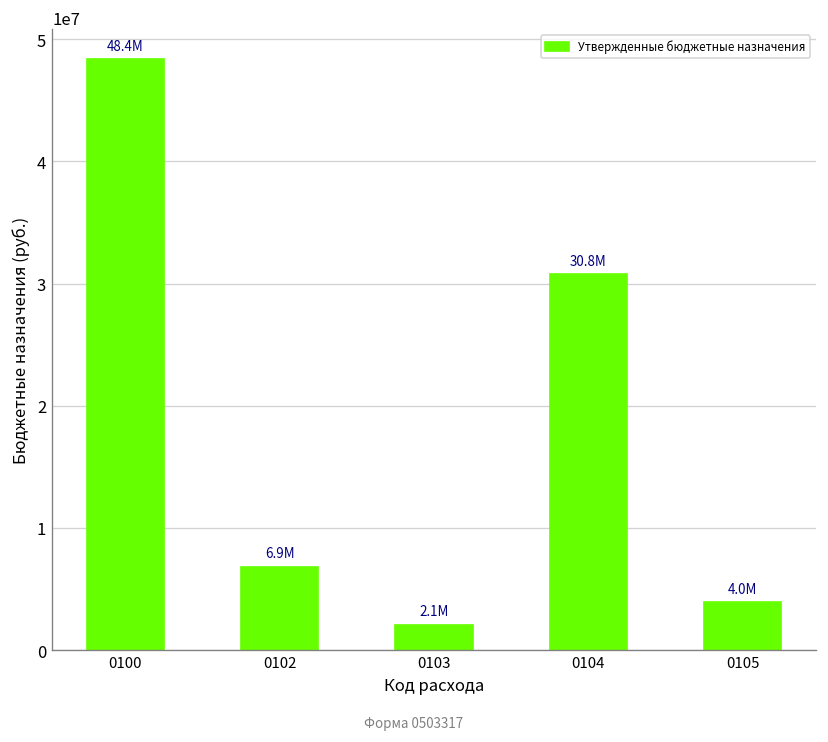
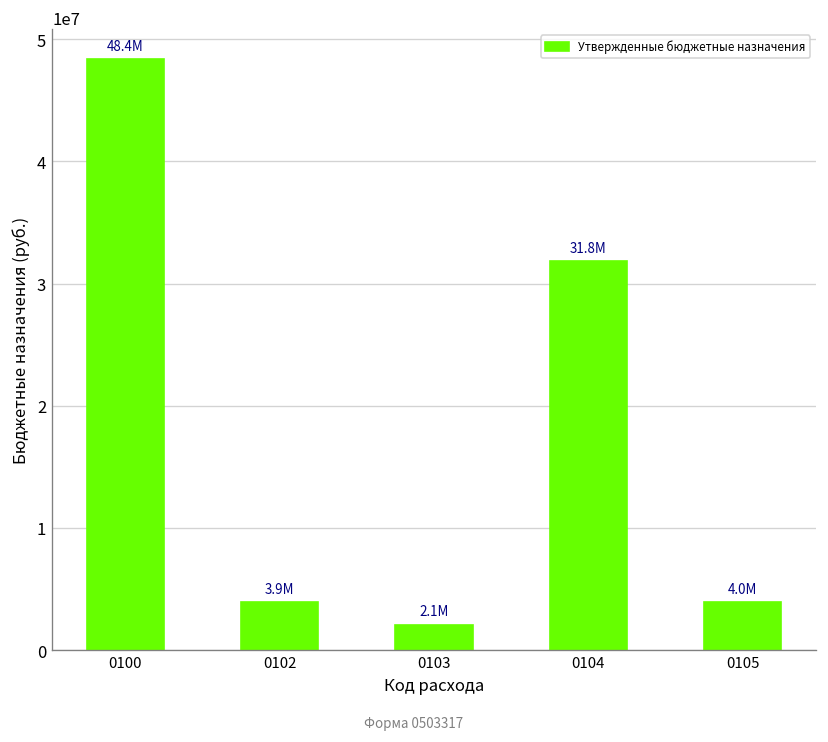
0102: 6.9M -> 3.9M
0104: 30.8M -> 31.8M
